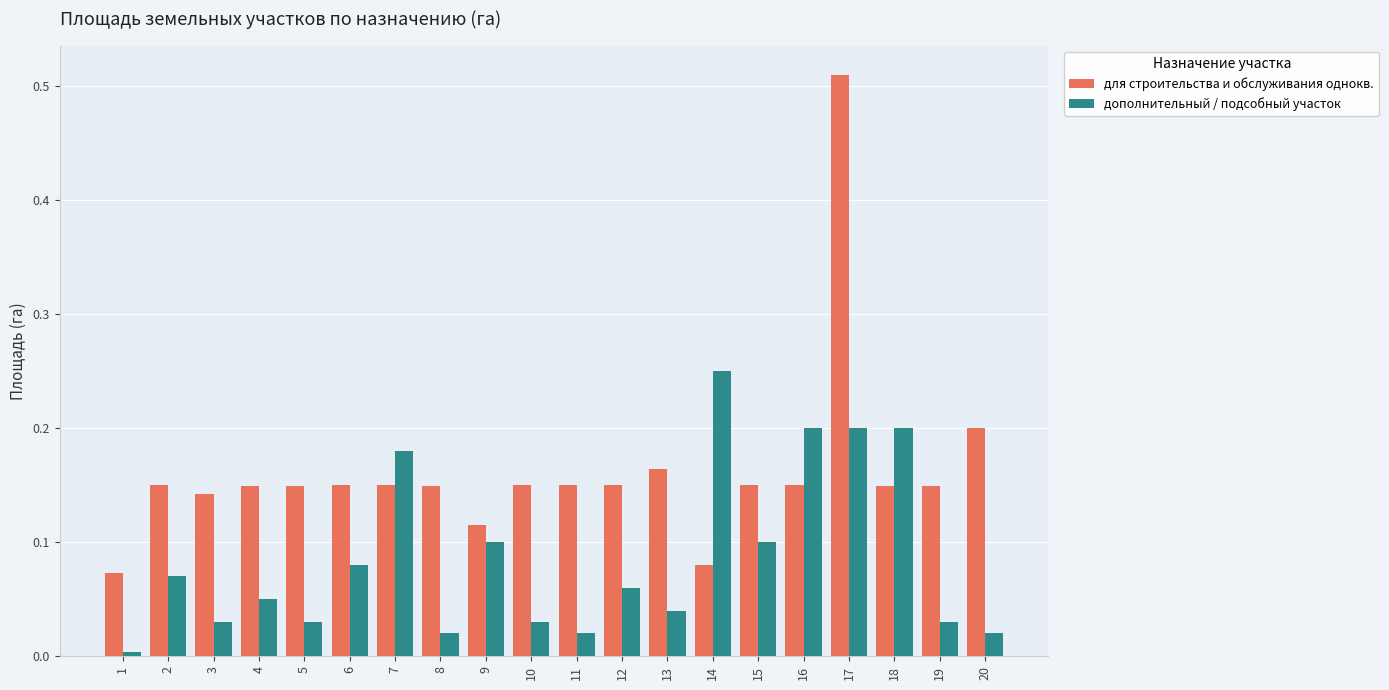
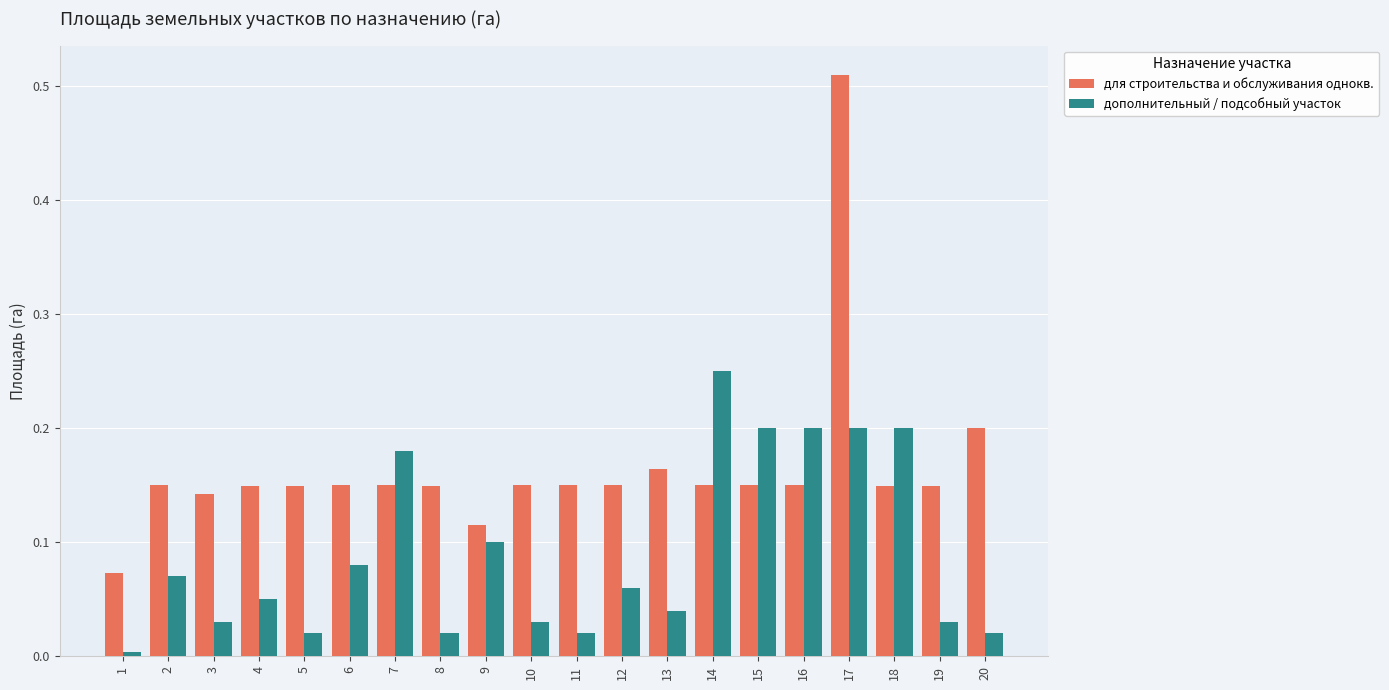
дополнительный / подсобный участок, 5: 0.03 -> 0.02
для строительства и обслуживания однокв., 14: 0.08 -> 0.15
дополнительный / подсобный участок, 15: 0.1 -> 0.2
